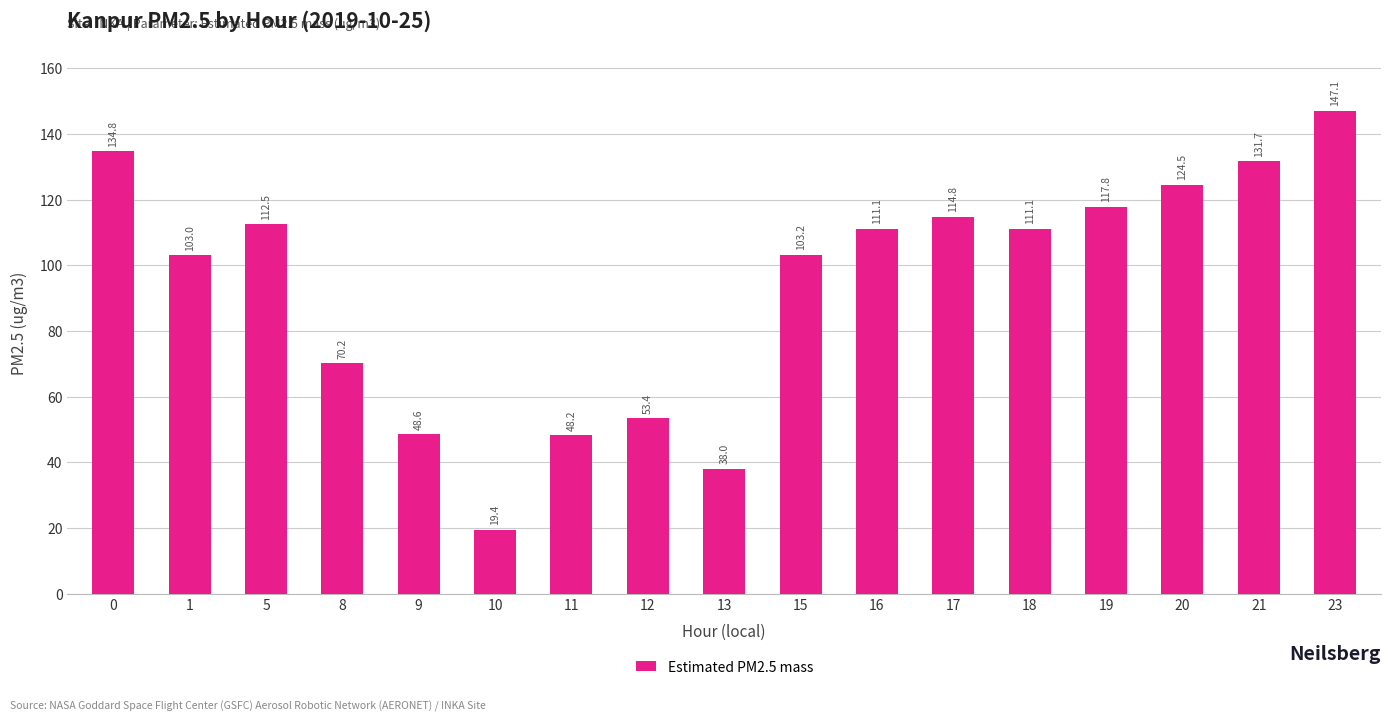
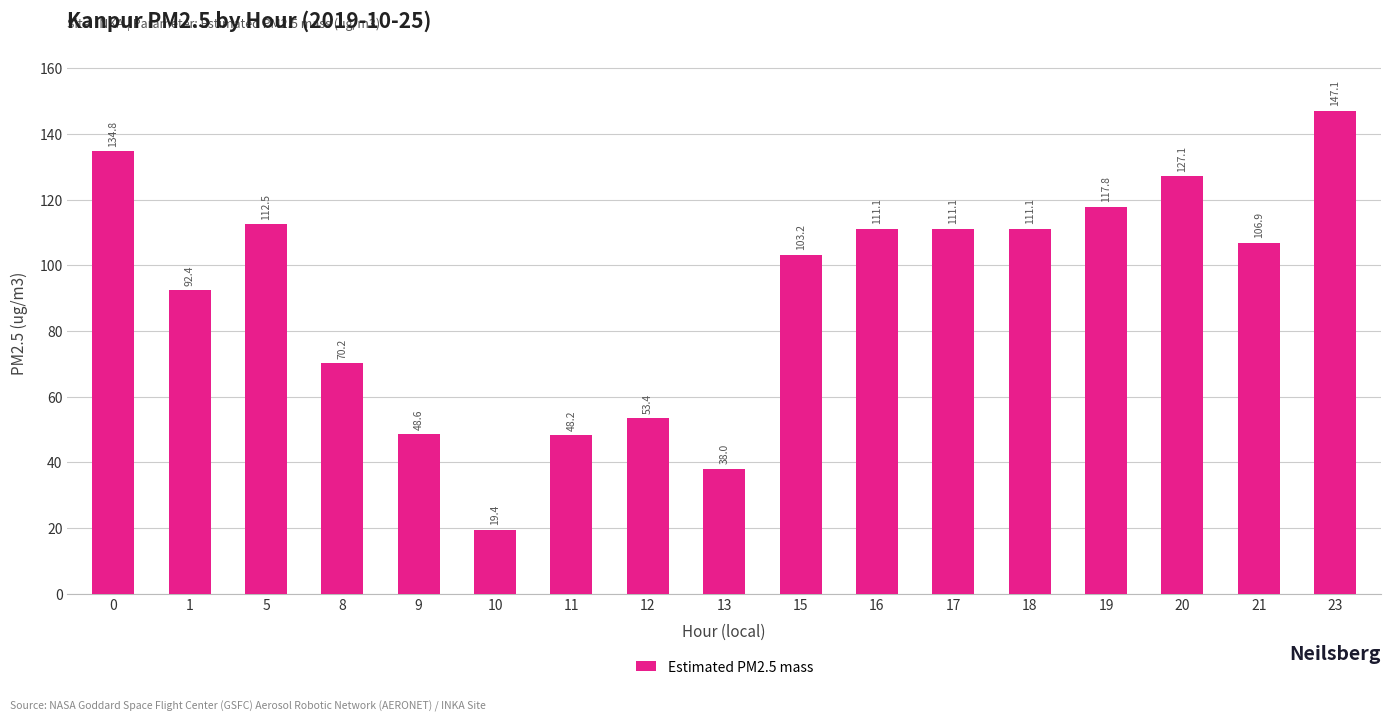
1: 103.0 -> 92.4
17: 114.8 -> 111.1
20: 124.5 -> 127.1
21: 131.7 -> 106.9
